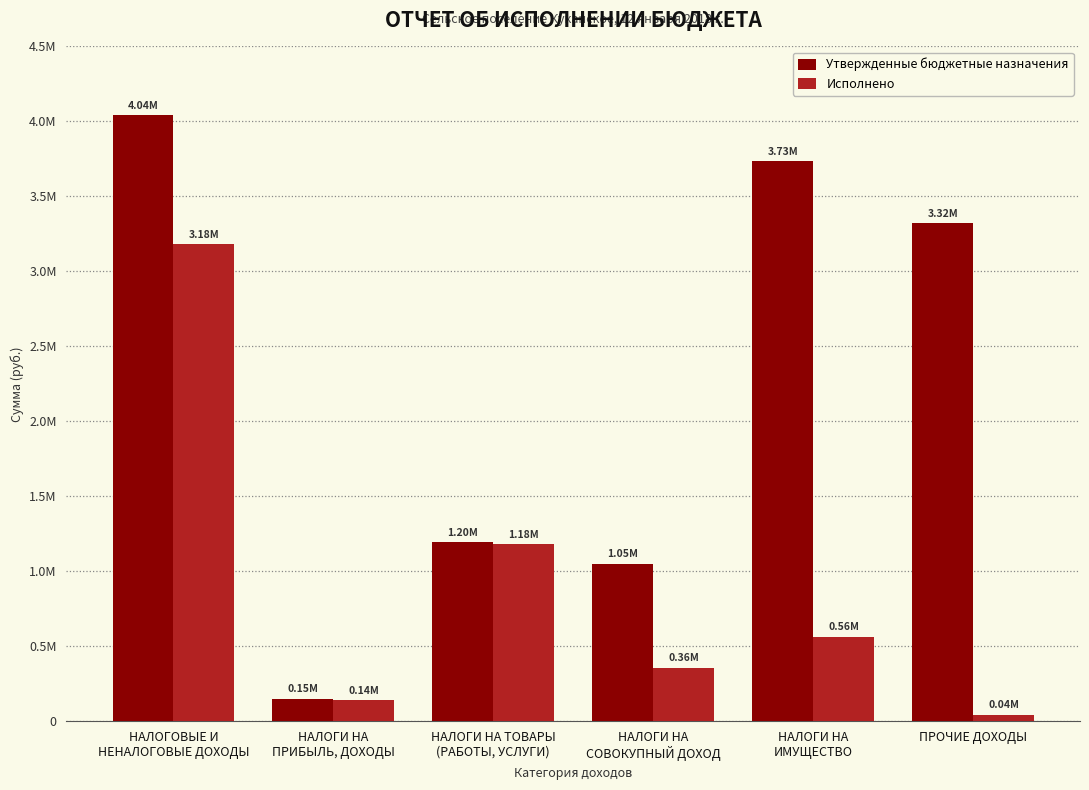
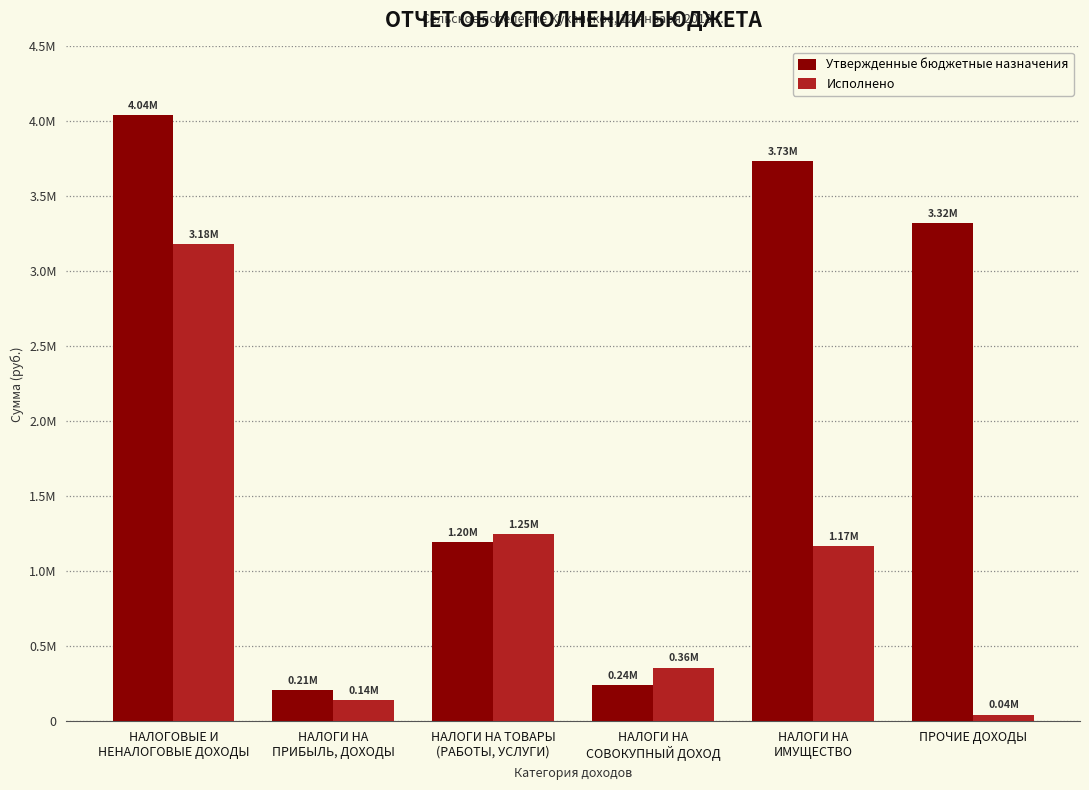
Утвержденные бюджетные назначения, НАЛОГИ НА ПРИБЫЛЬ, ДОХОДЫ: 0.15М -> 0.21М
Исполнено, НАЛОГИ НА ТОВАРЫ (РАБОТЫ, УСЛУГИ): 1.18М -> 1.25М
Утвержденные бюджетные назначения, НАЛОГИ НА СОВОКУПНЫЙ ДОХОД: 1.05М -> 0.24М
Исполнено, НАЛОГИ НА ИМУЩЕСТВО: 0.56М -> 1.17М
